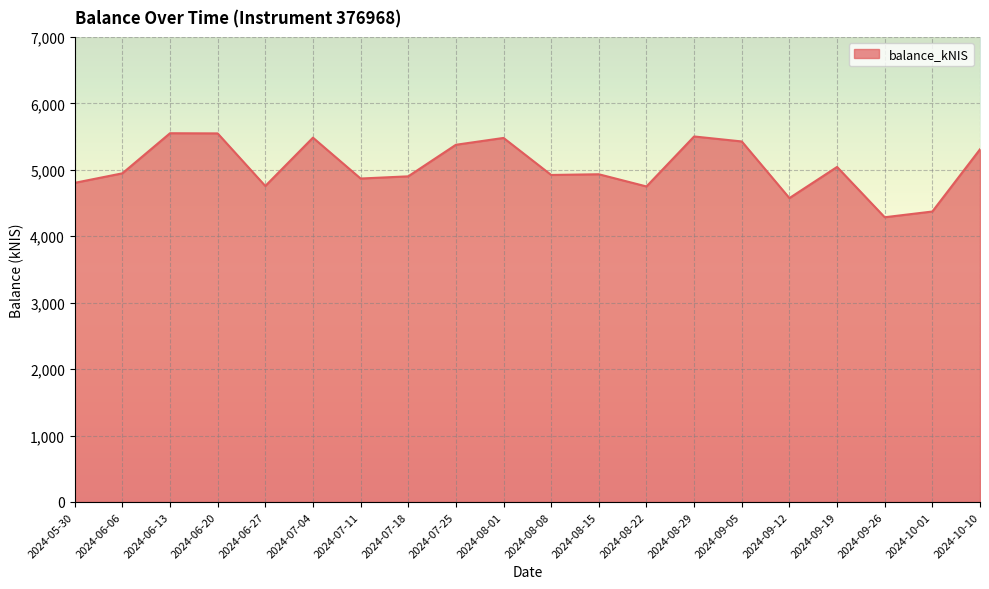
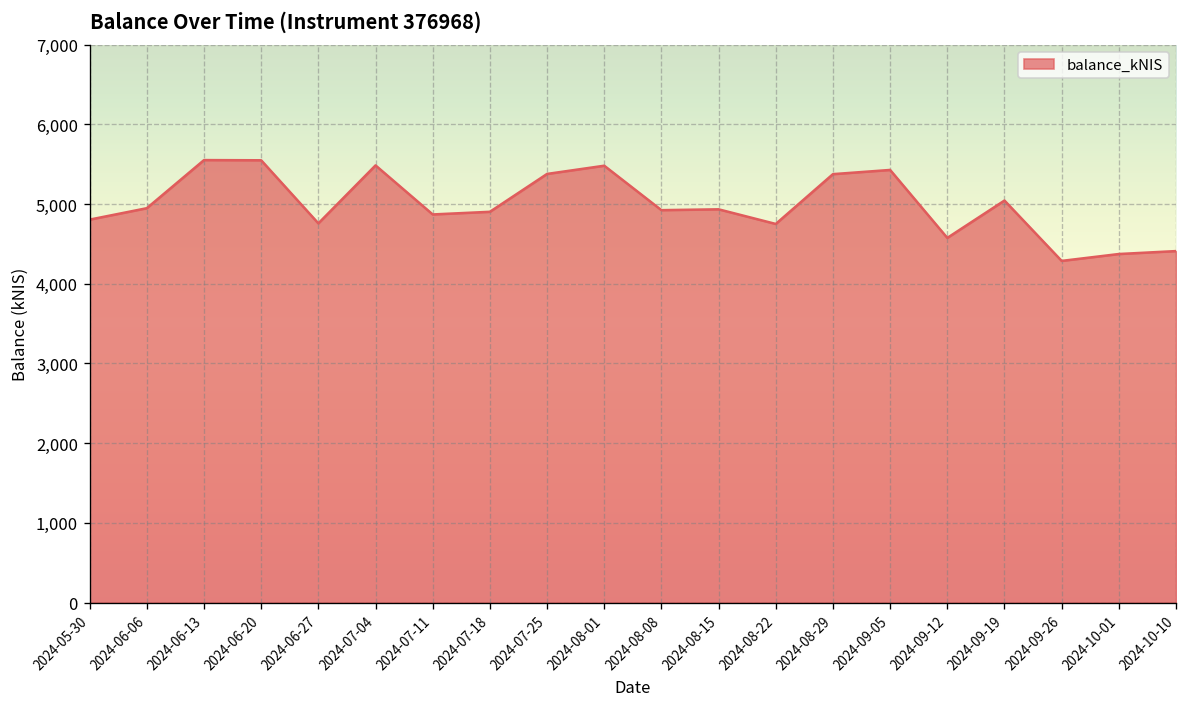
2024-08-29: 5,500 -> 5,400
2024-10-10: 5,300 -> 4,400
